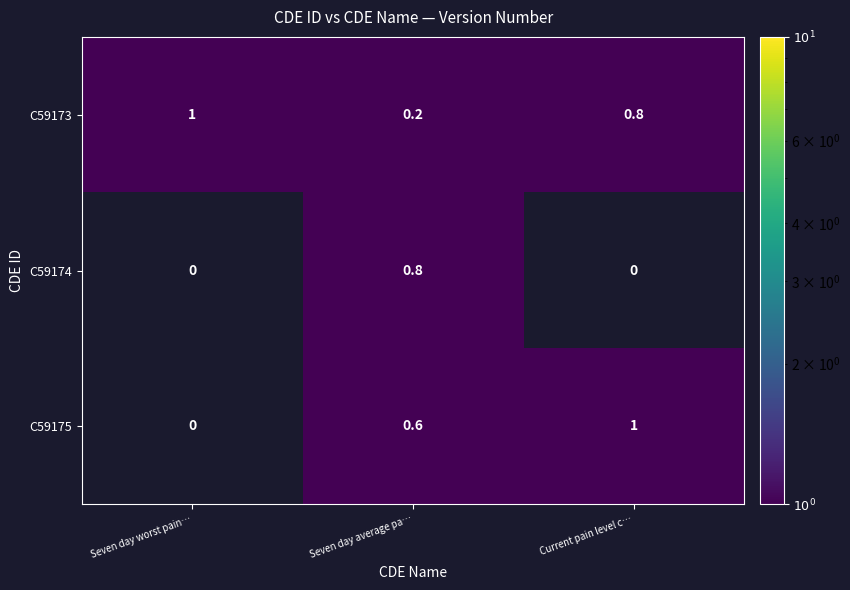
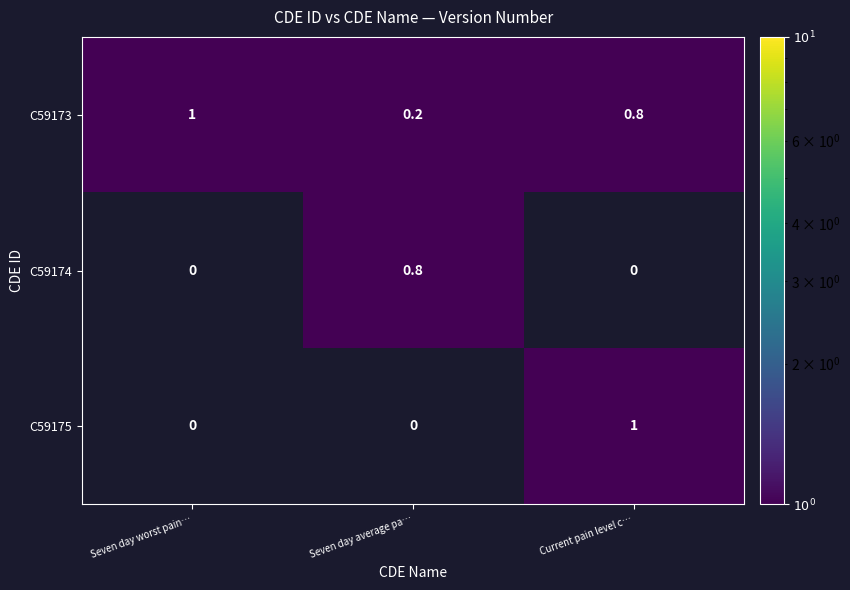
C59175, Seven day average pa…: 0.6 -> 0
